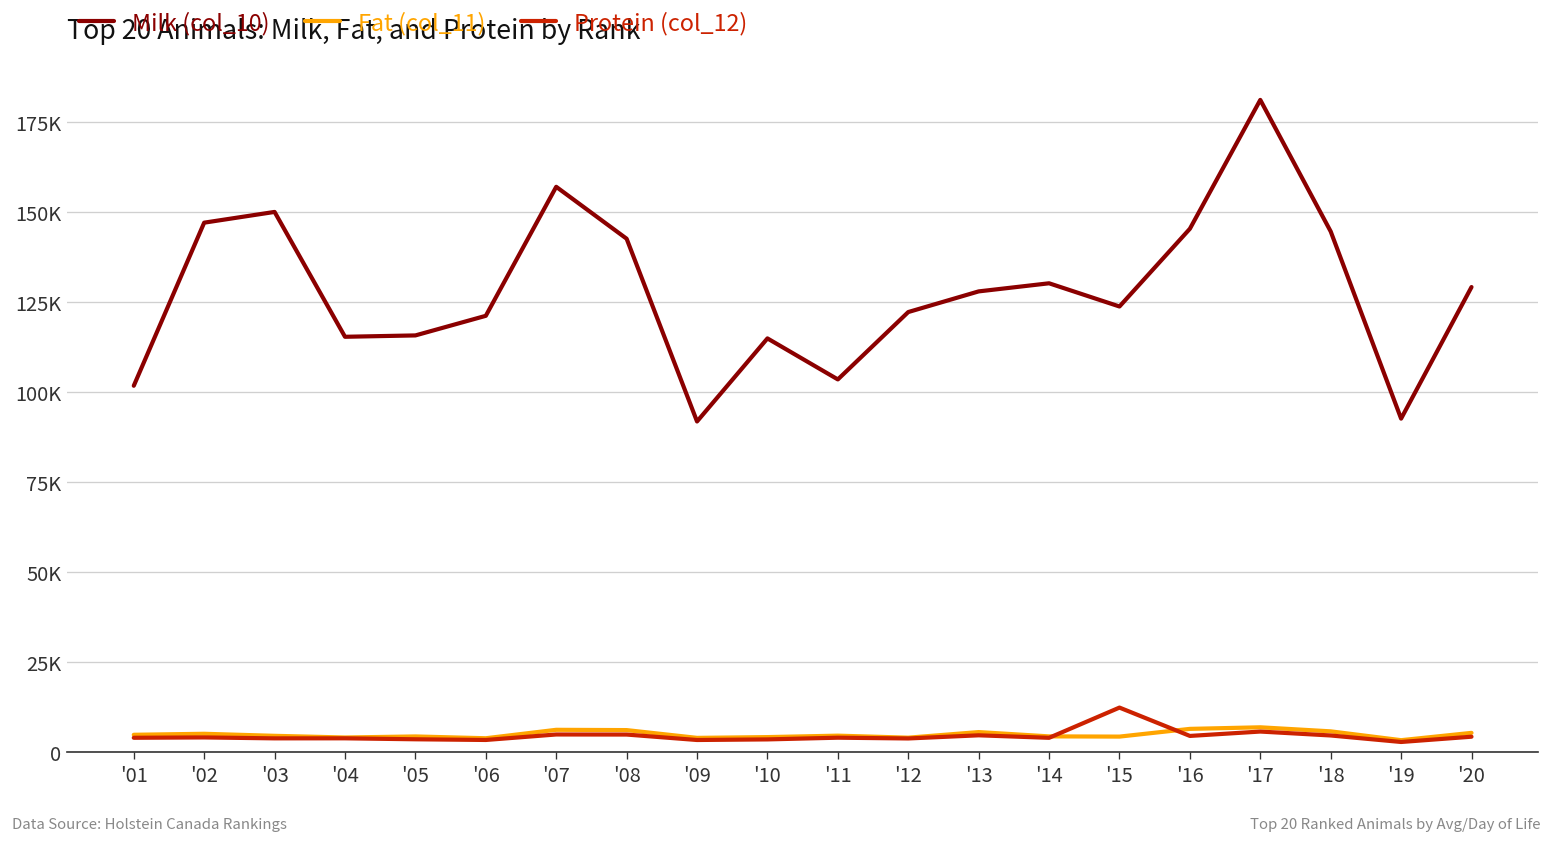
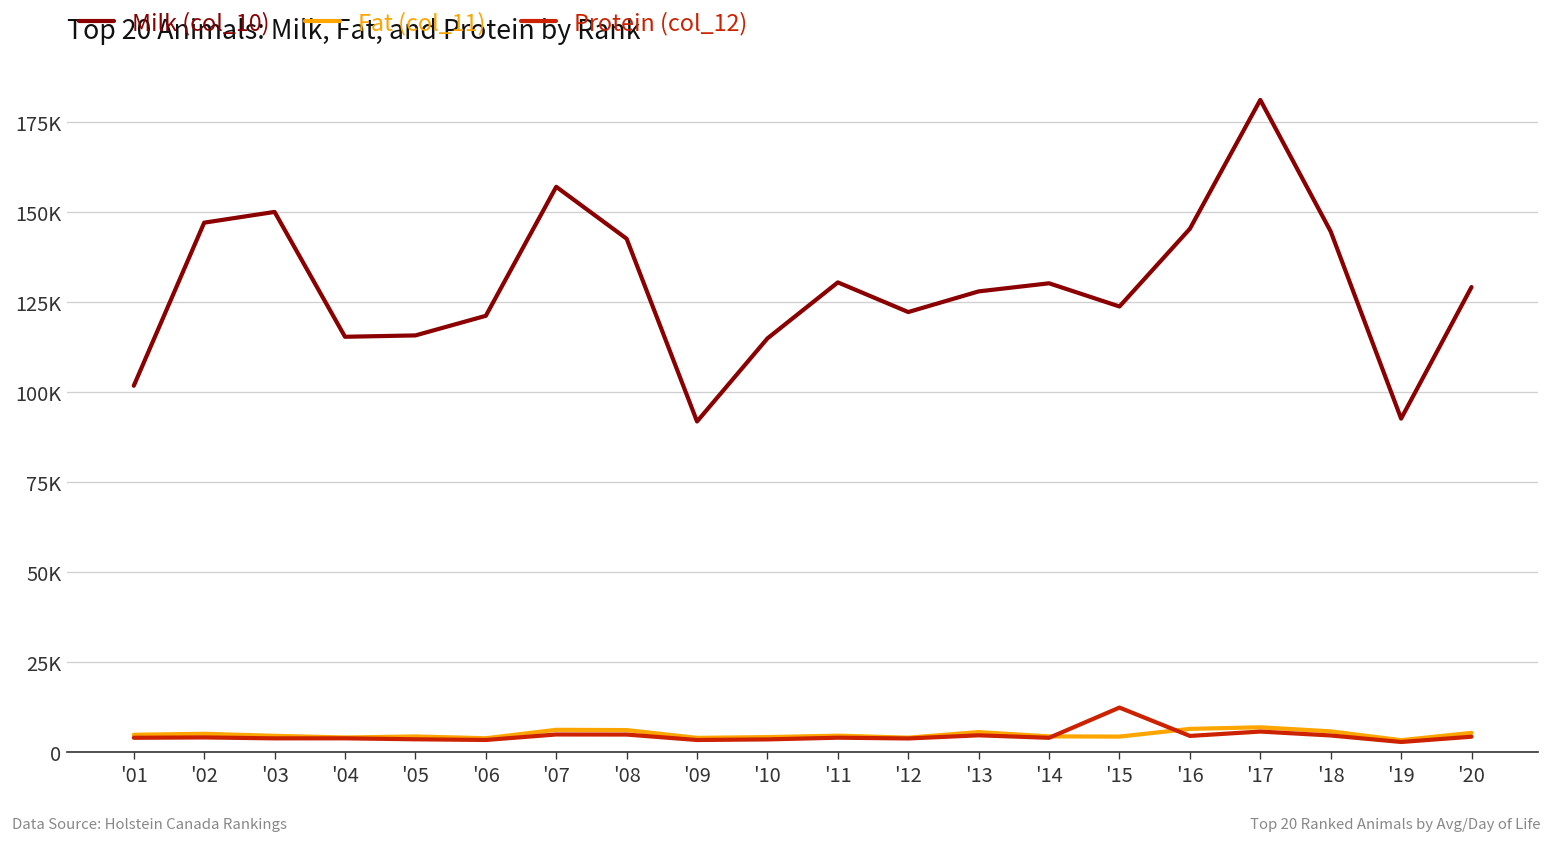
Milk (col_10), '11: 104000 -> 130000
